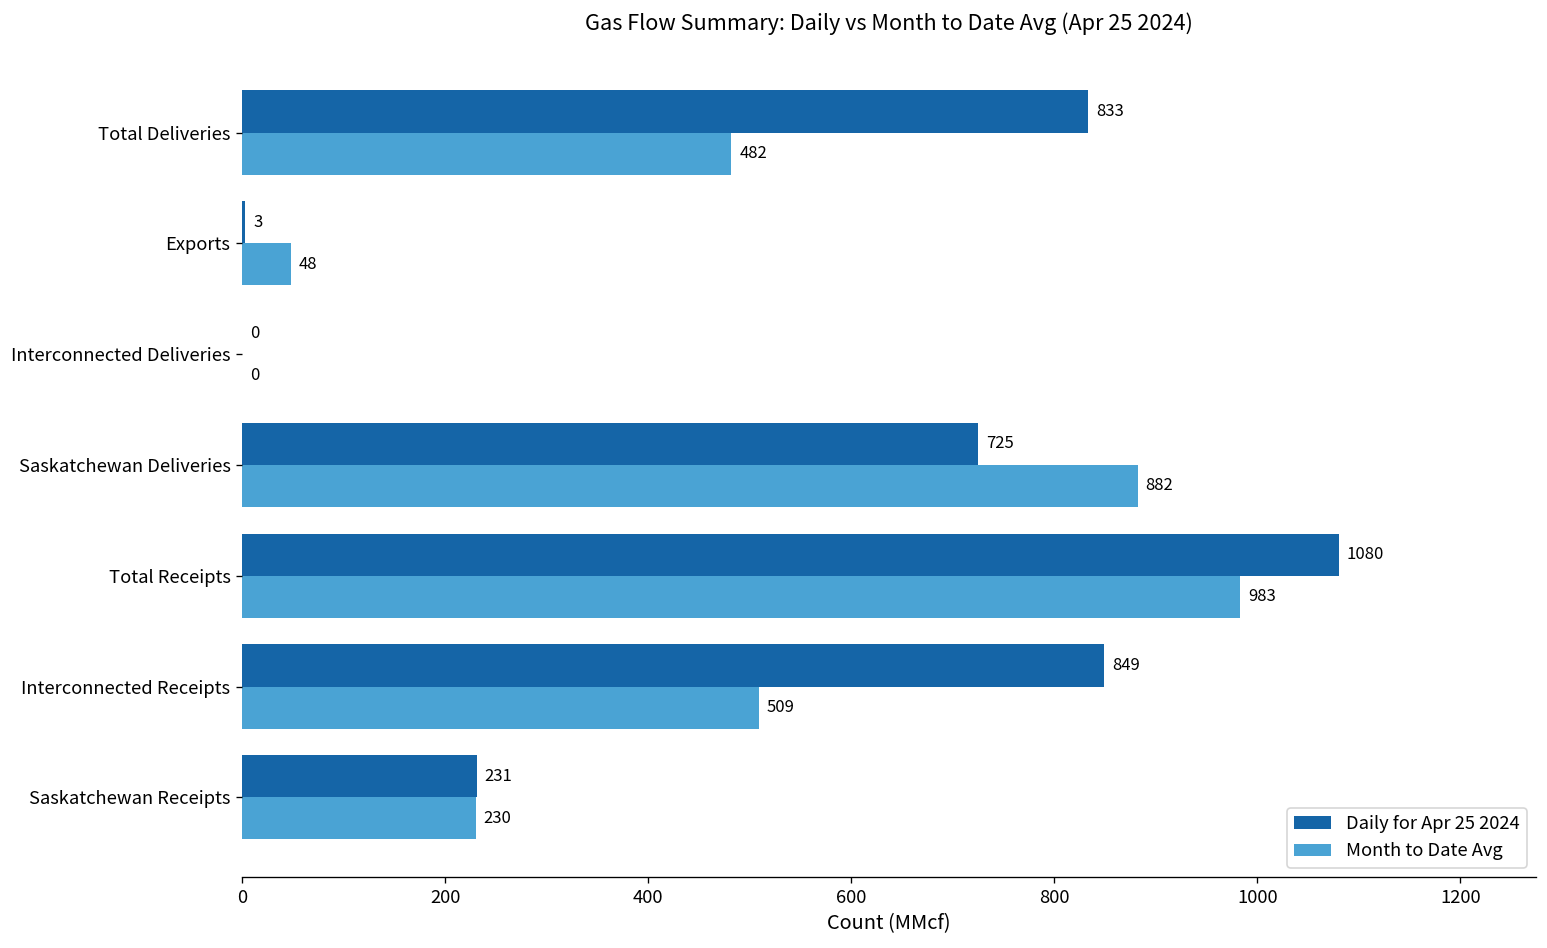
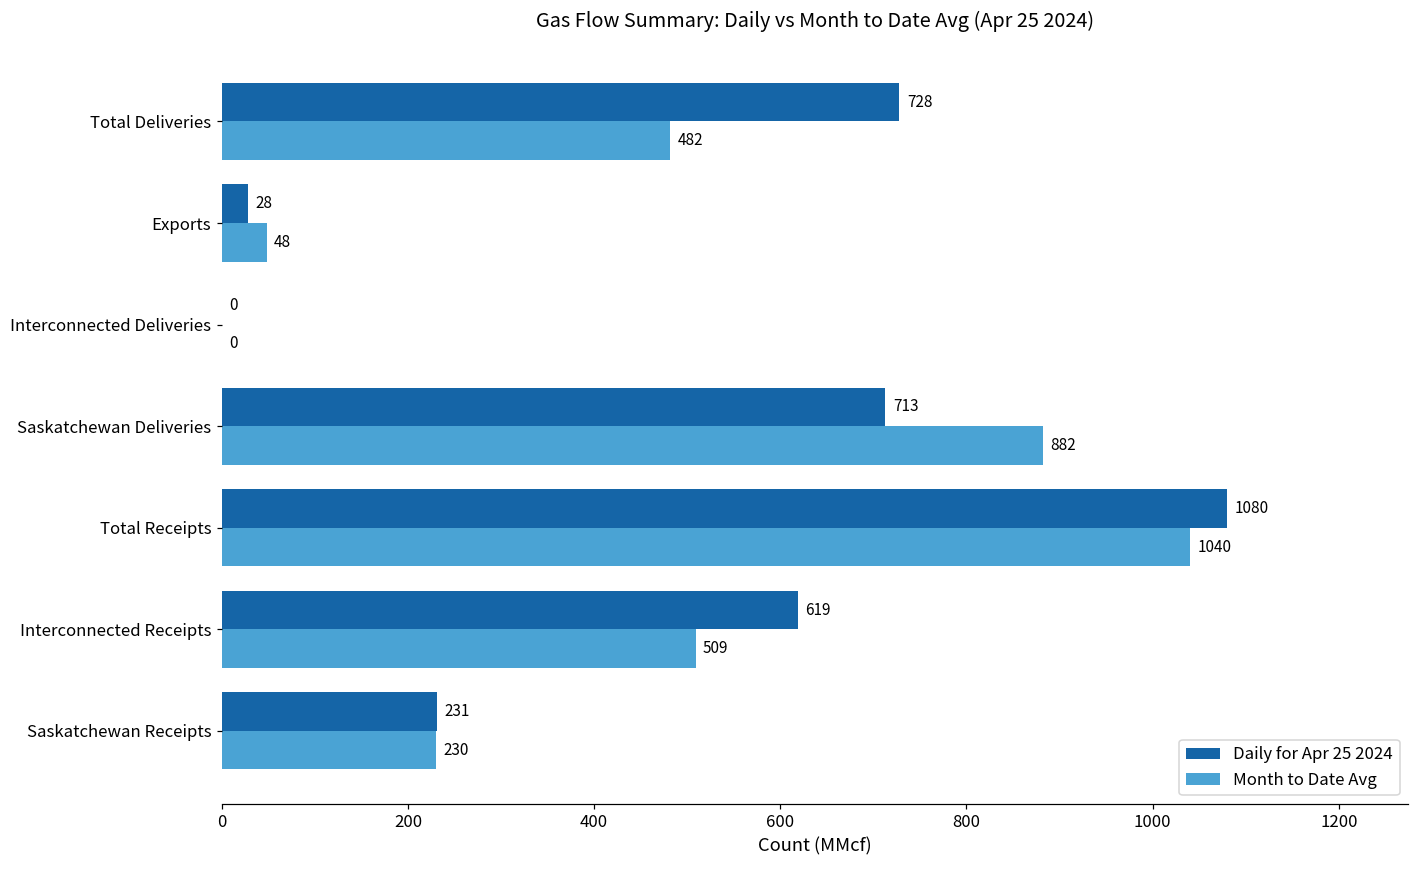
Daily for Apr 25 2024, Total Deliveries: 833 -> 728
Daily for Apr 25 2024, Exports: 3 -> 28
Daily for Apr 25 2024, Saskatchewan Deliveries: 725 -> 713
Month to Date Avg, Total Receipts: 983 -> 1040
Daily for Apr 25 2024, Interconnected Receipts: 849 -> 619
